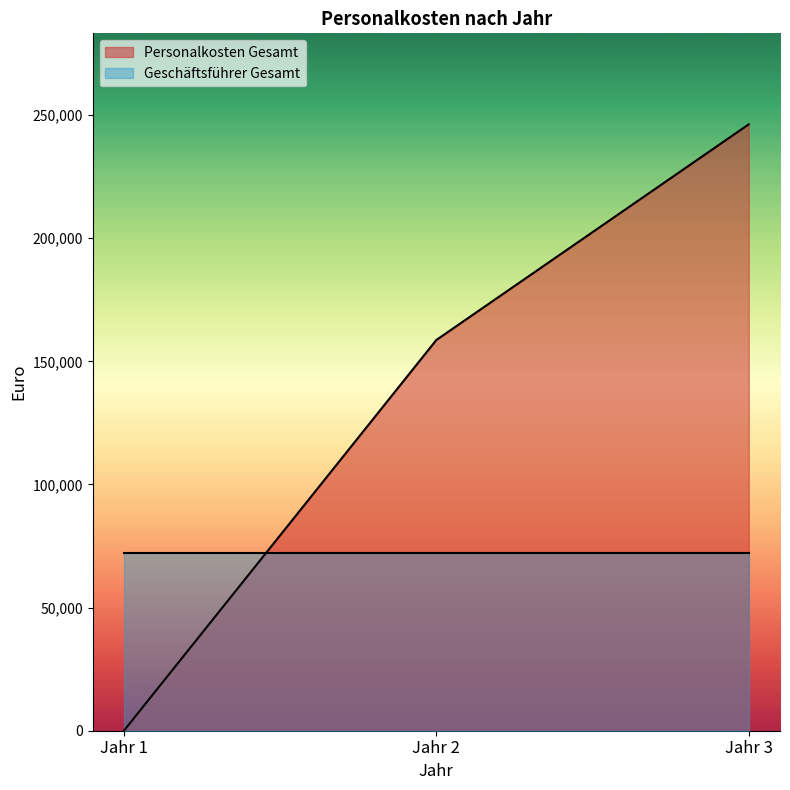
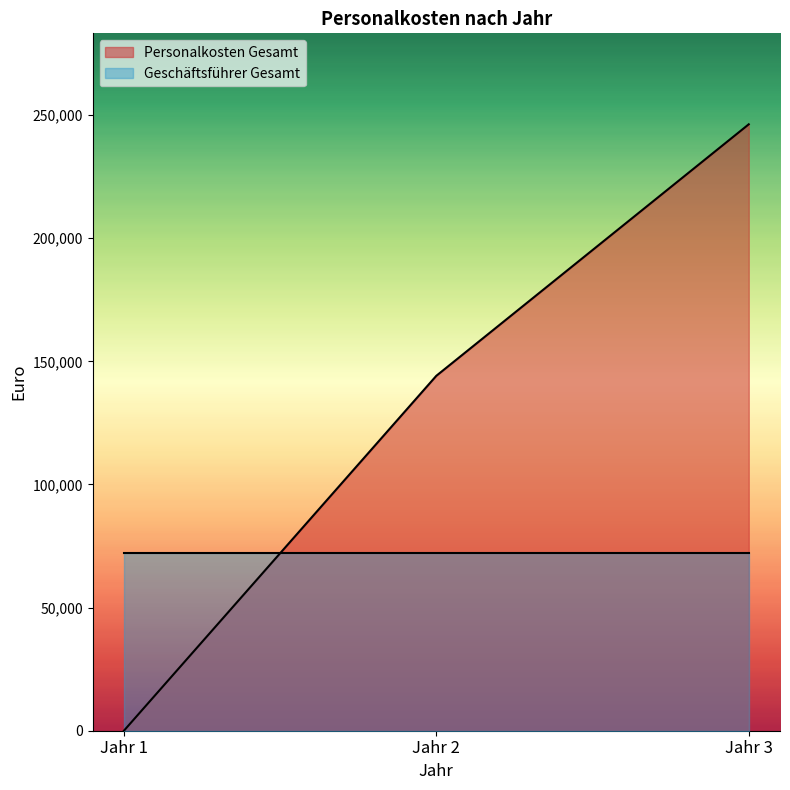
Personalkosten Gesamt, Jahr 2: 159,000 -> 144,000
